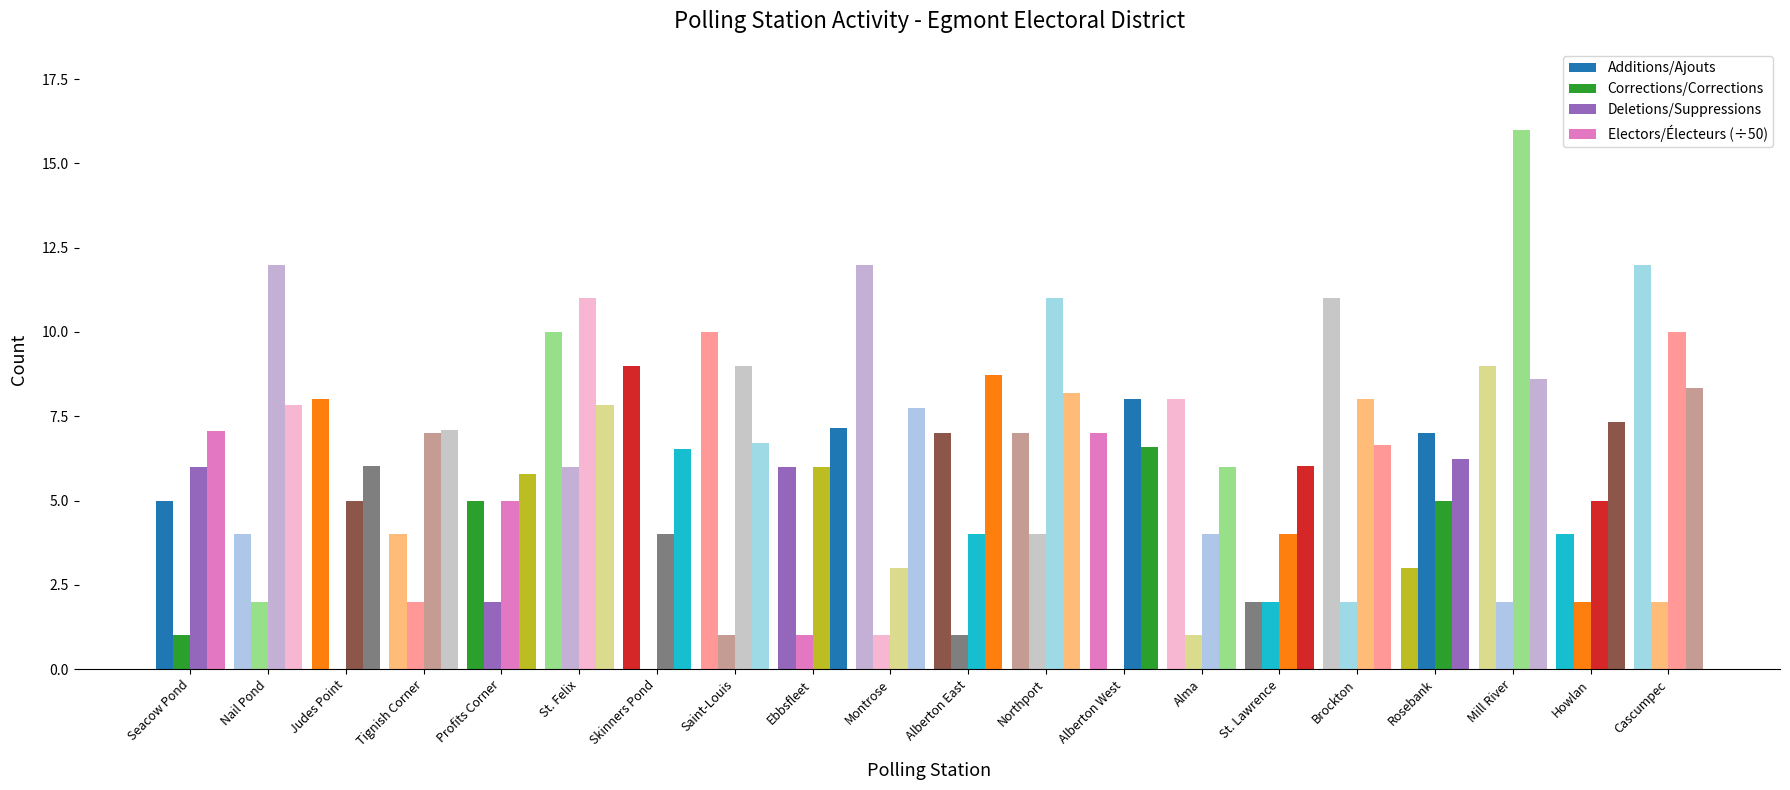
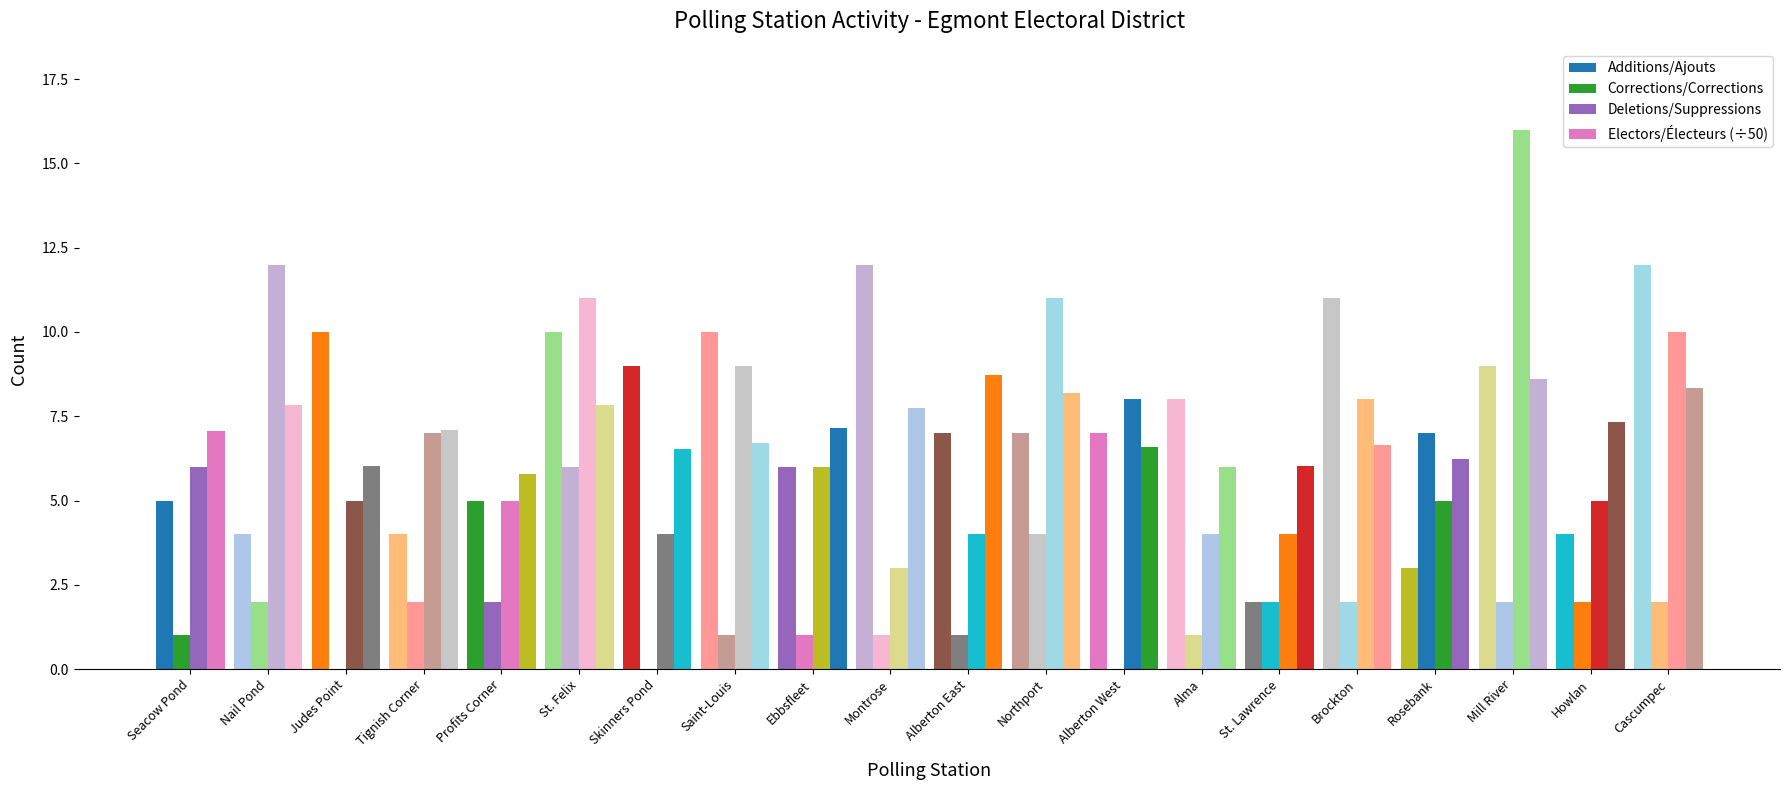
Additions/Ajouts, Judes Point: 8 -> 10
